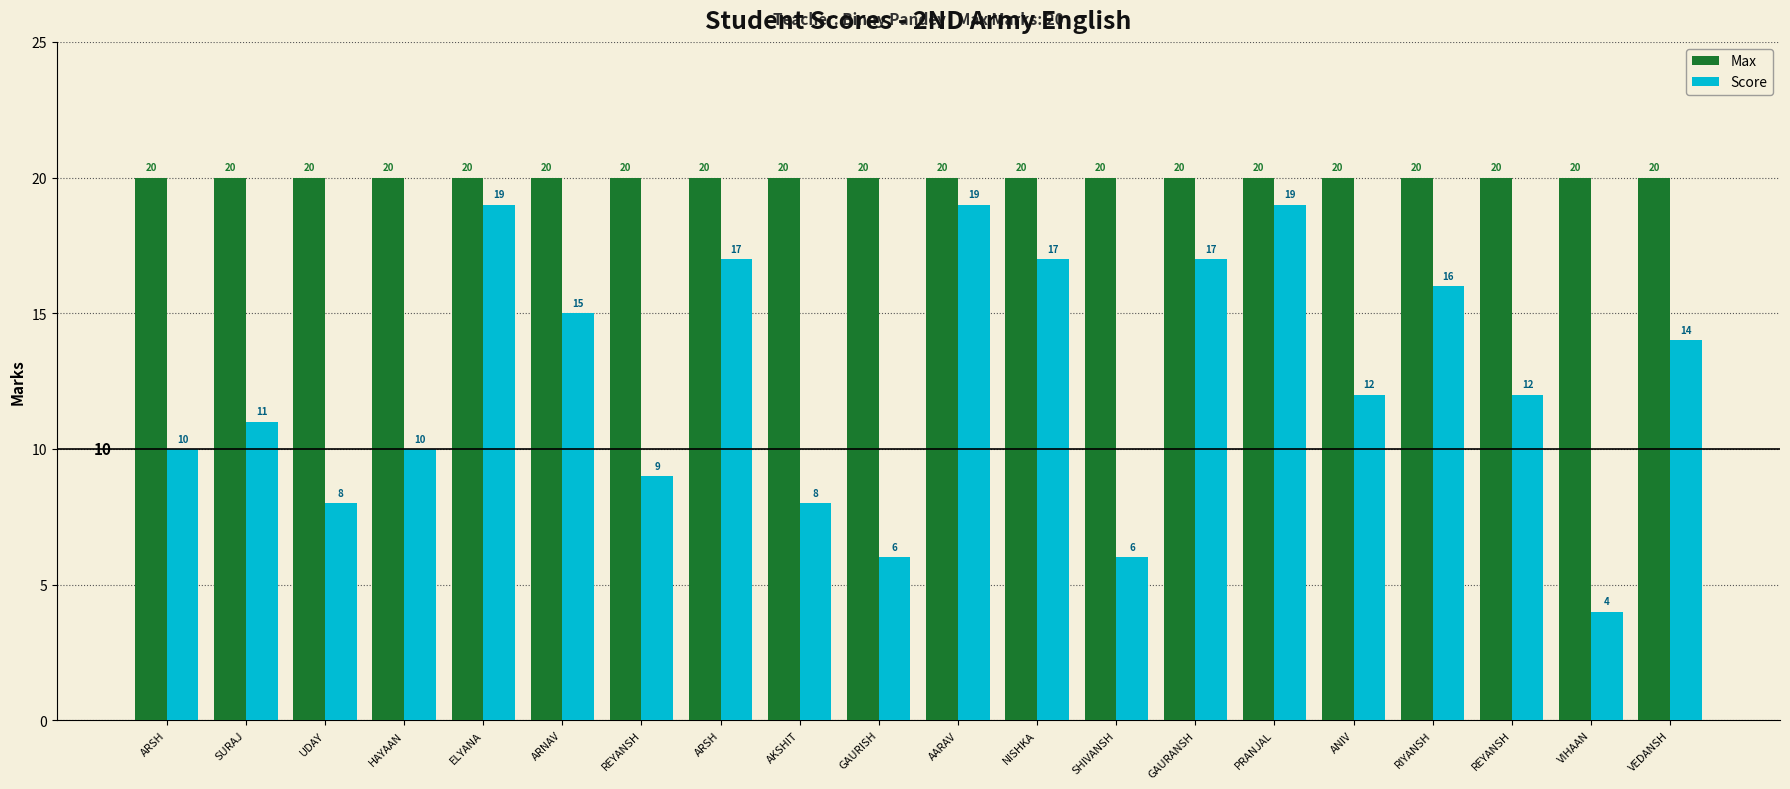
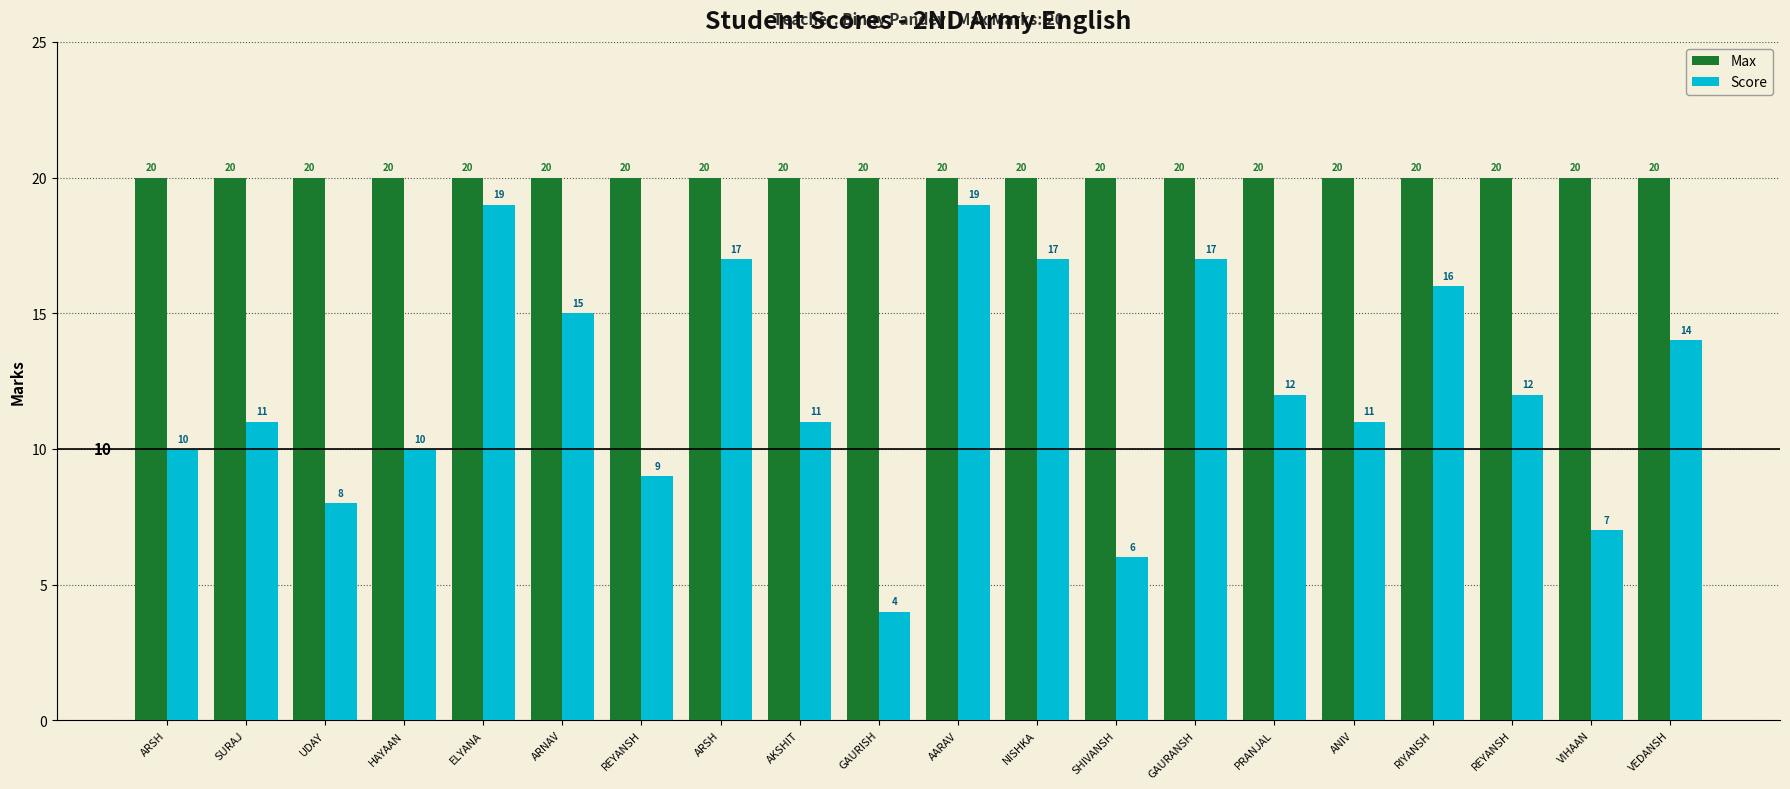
Score, AKSHIT: 8 -> 11
Score, GAURISH: 6 -> 4
Score, PRANJAL: 19 -> 12
Score, ANIV: 12 -> 11
Score, VIHAAN: 4 -> 7
